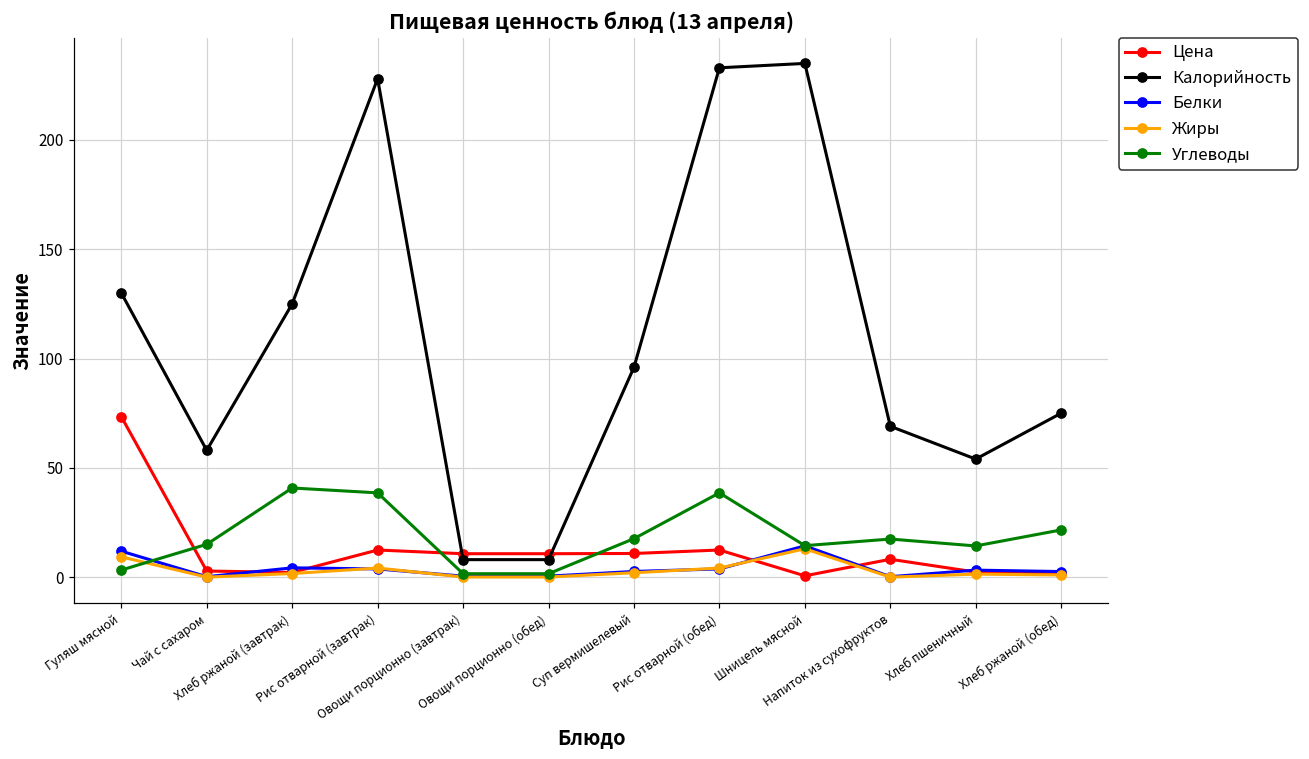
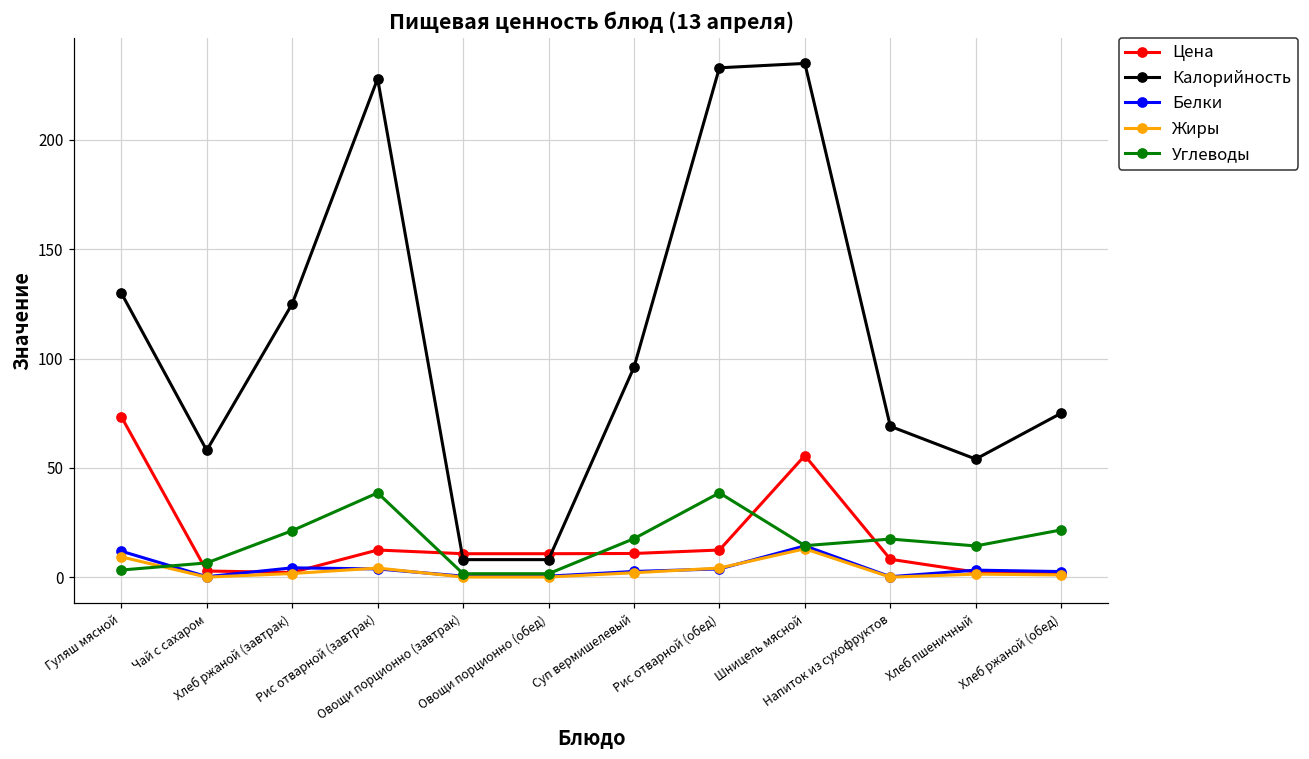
Углеводы, Чай с сахаром: 15 -> 7
Углеводы, Хлеб ржаной (завтрак): 41 -> 21
Цена, Шницель мясной: 1 -> 56
